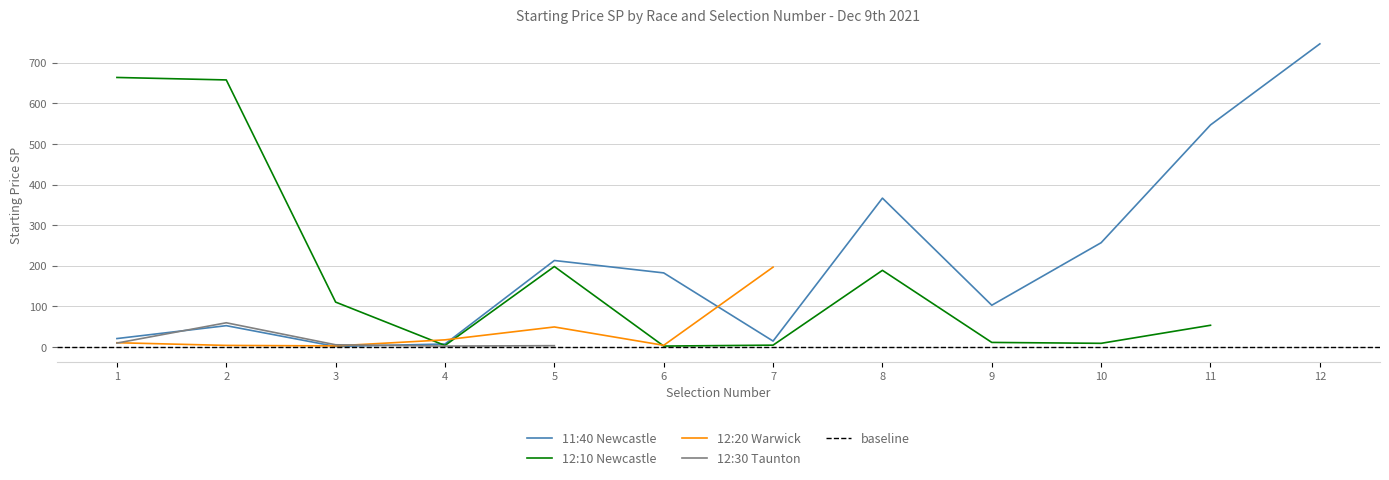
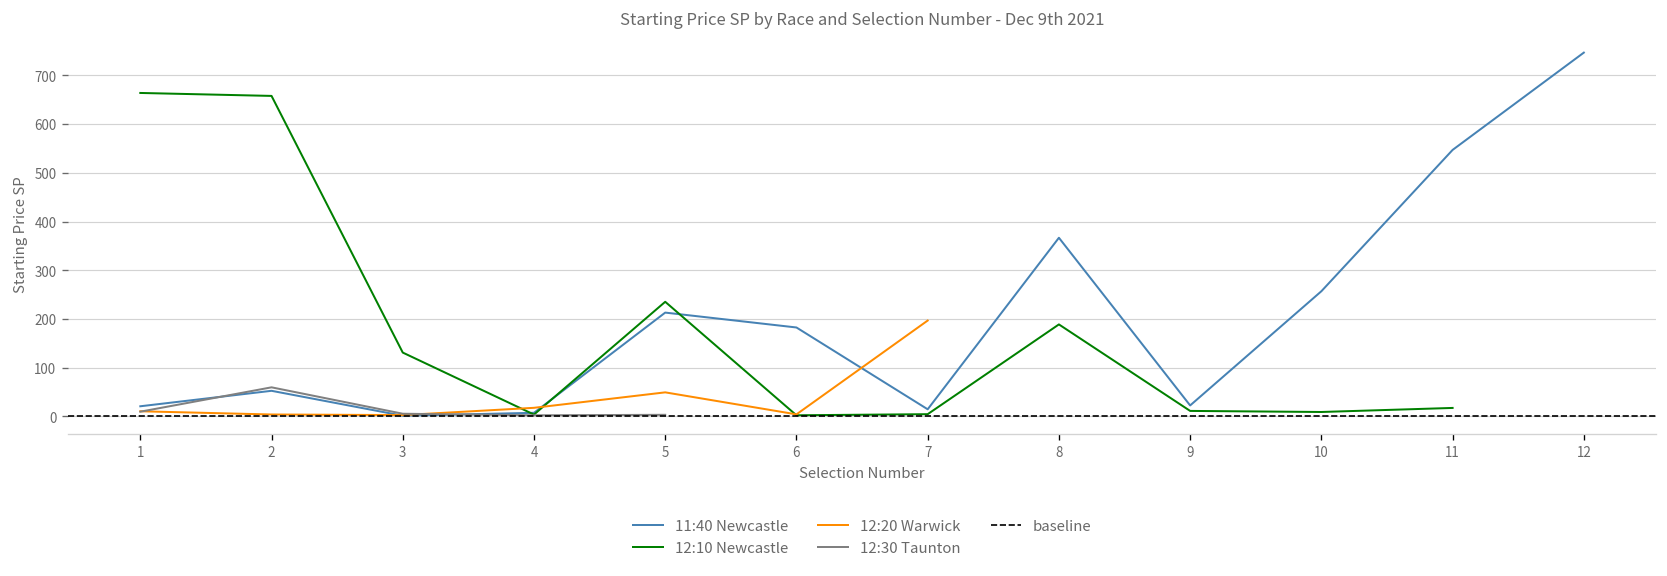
12:10 Newcastle, 3: 110 -> 130
12:10 Newcastle, 5: 200 -> 240
11:40 Newcastle, 9: 100 -> 20
12:10 Newcastle, 11: 50 -> 20
